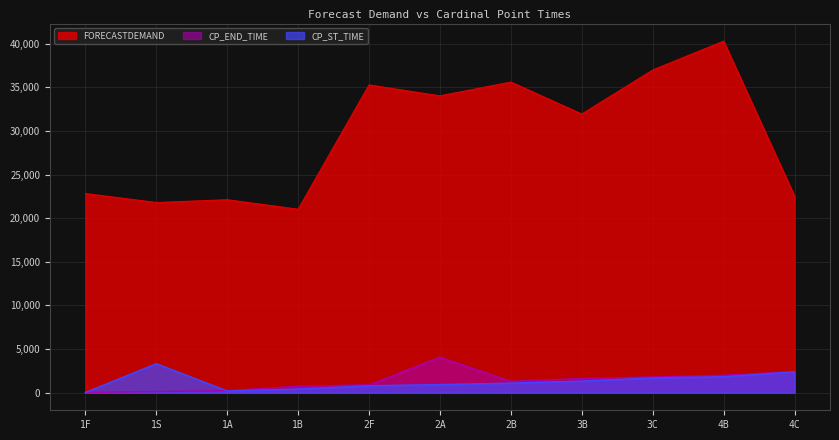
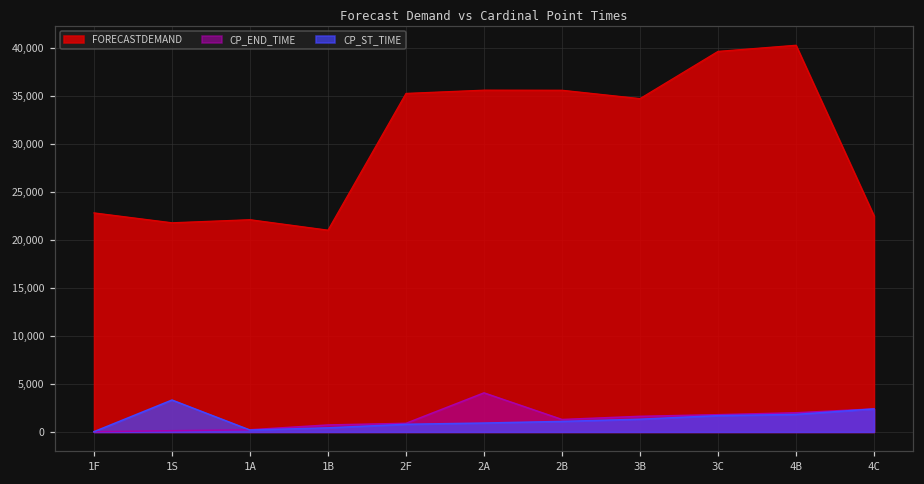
FORECASTDEMAND, 2A: 34,000 -> 36,000
FORECASTDEMAND, 3B: 32,000 -> 35,000
FORECASTDEMAND, 3C: 37,000 -> 40,000
